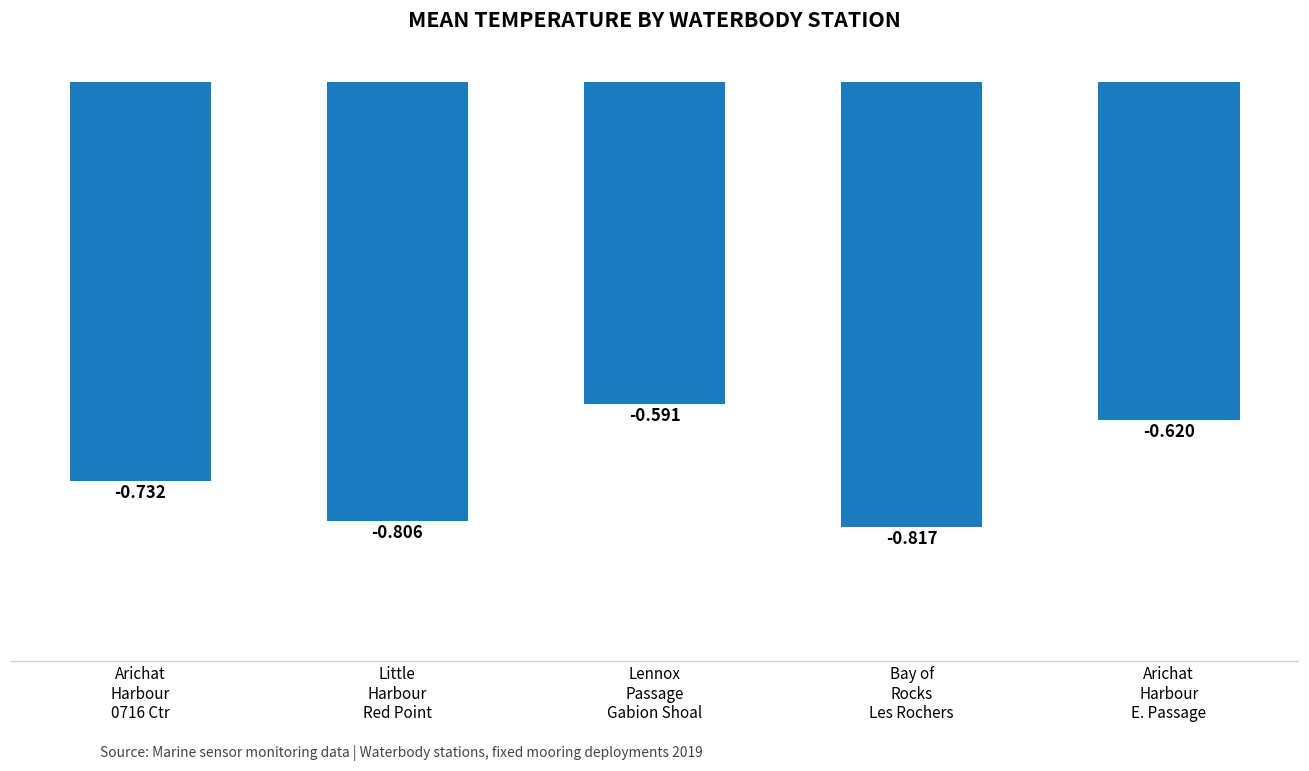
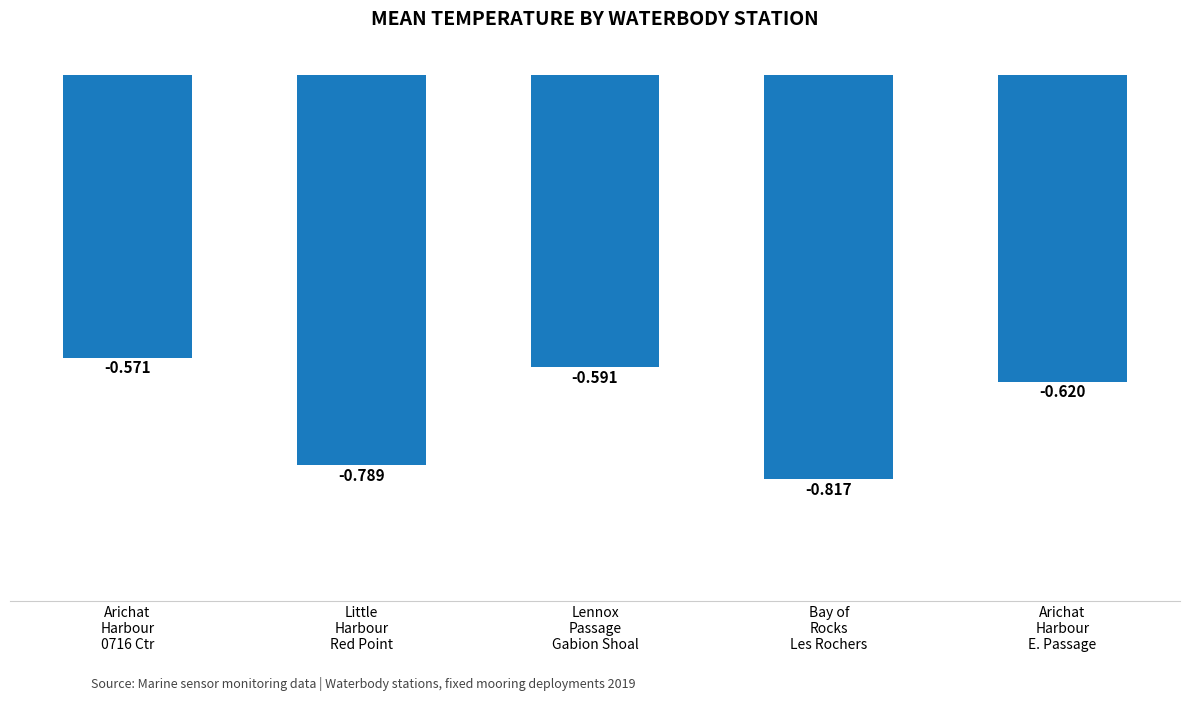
Arichat Harbour 0716 Ctr: -0.732 -> -0.571
Little Harbour Red Point: -0.806 -> -0.789
